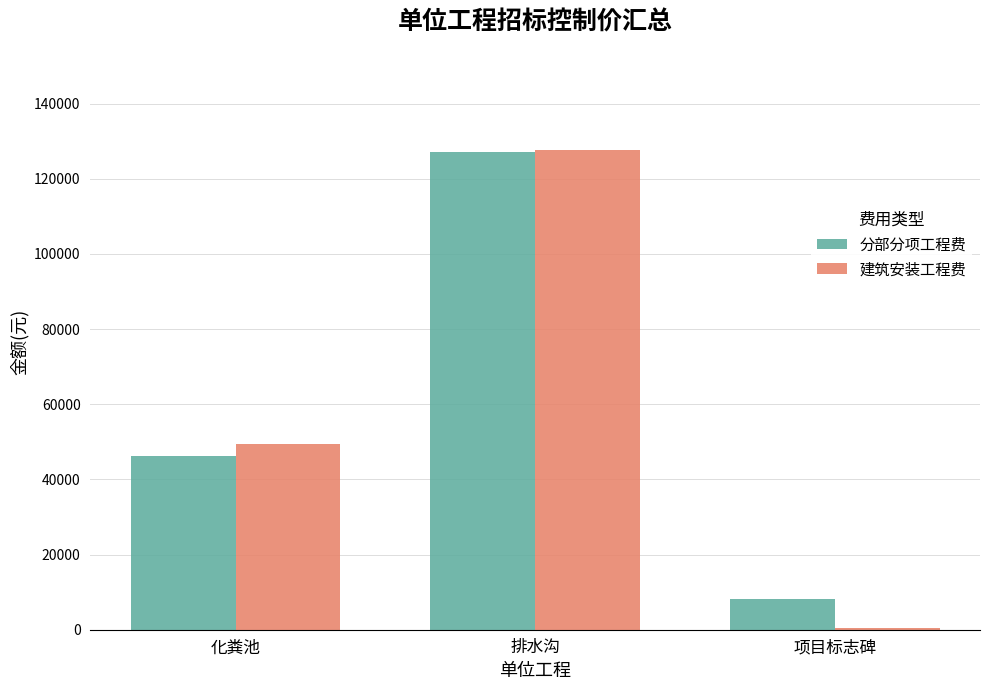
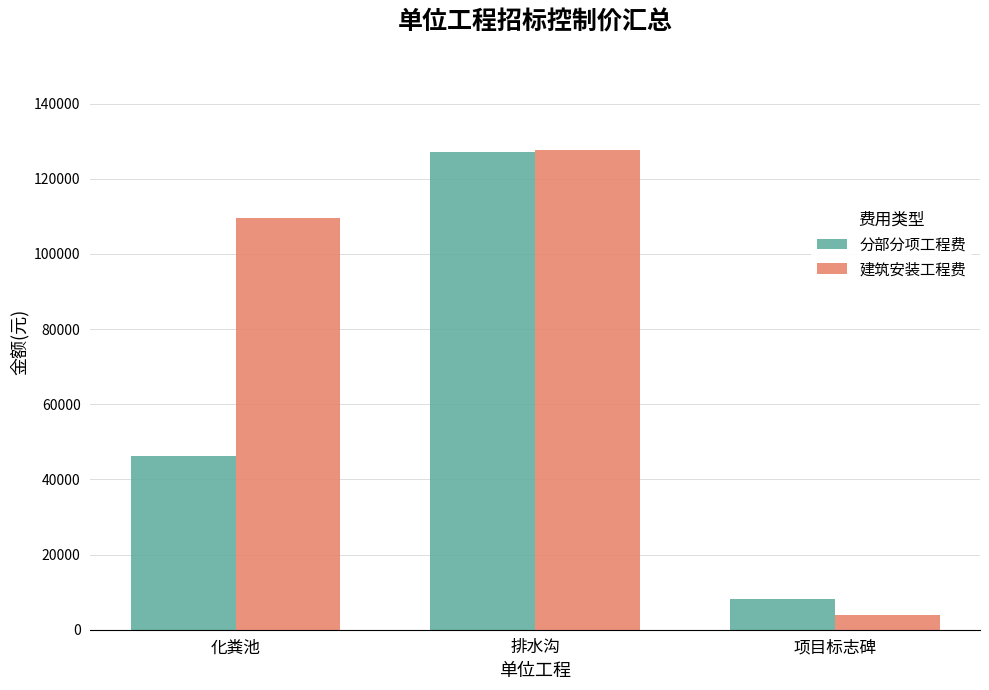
建筑安装工程费, 化粪池: 50000 -> 109000
建筑安装工程费, 项目标志碑: 1000 -> 4000
